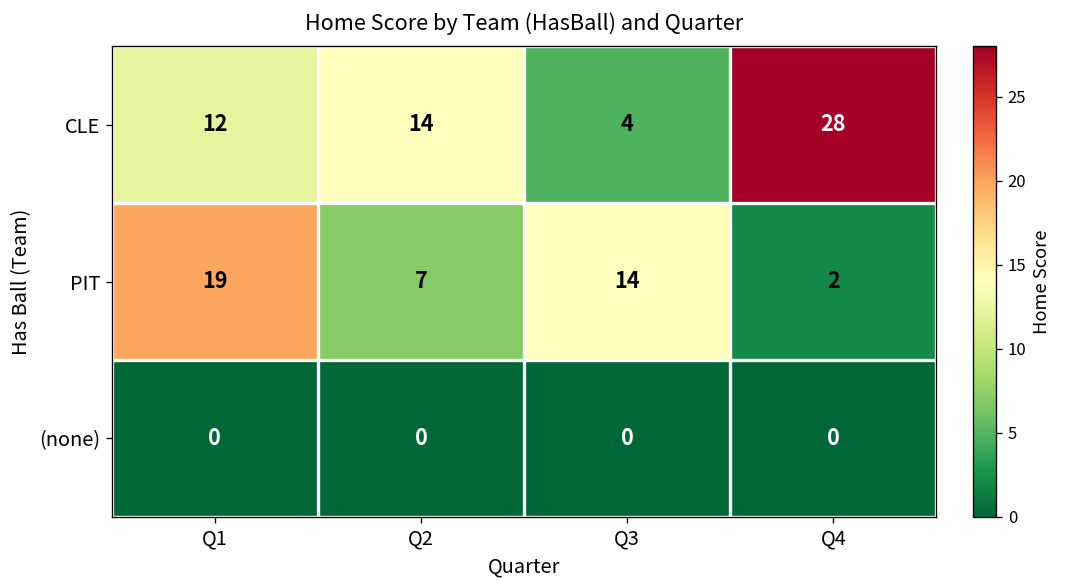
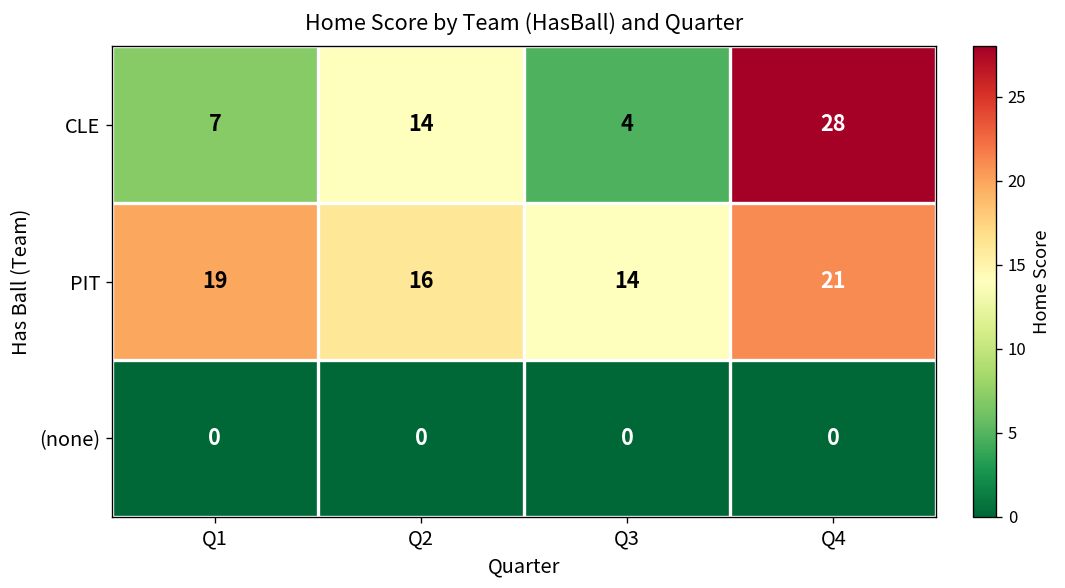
CLE, Q1: 12 -> 7
PIT, Q2: 7 -> 16
PIT, Q4: 2 -> 21
